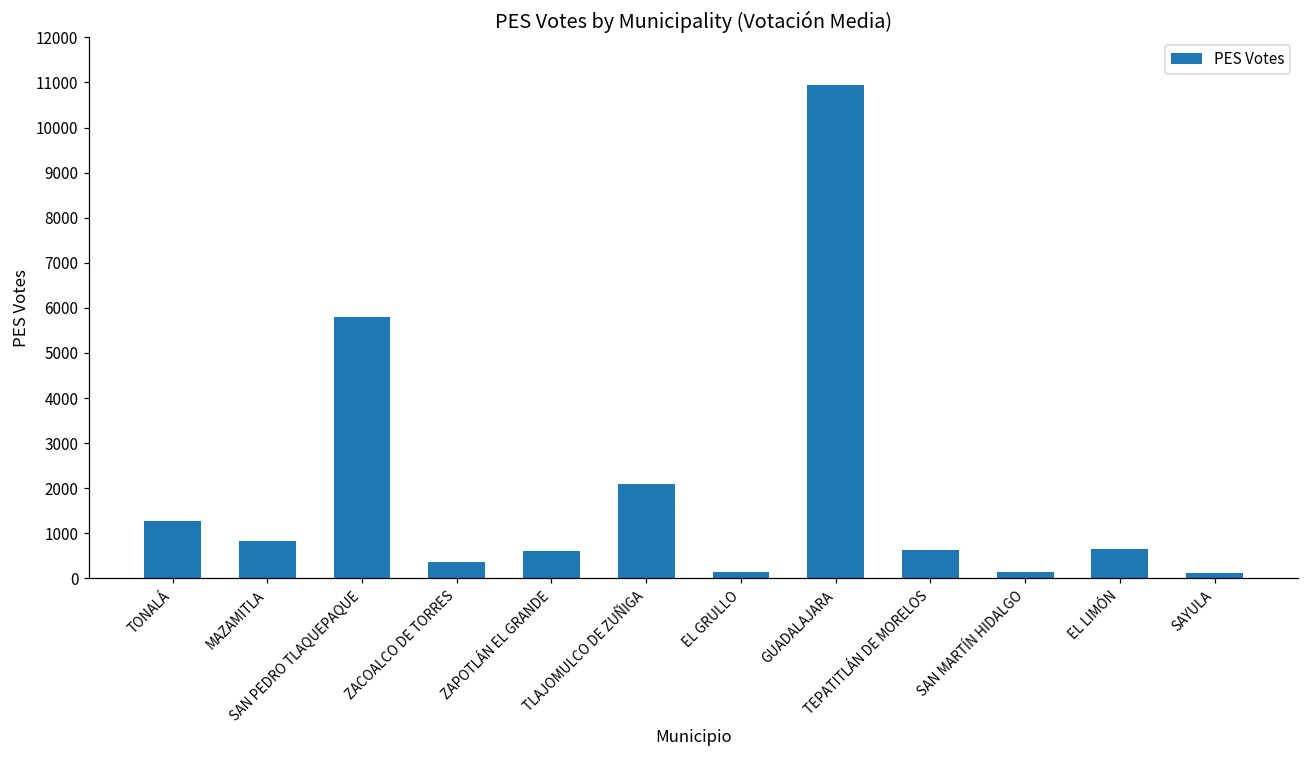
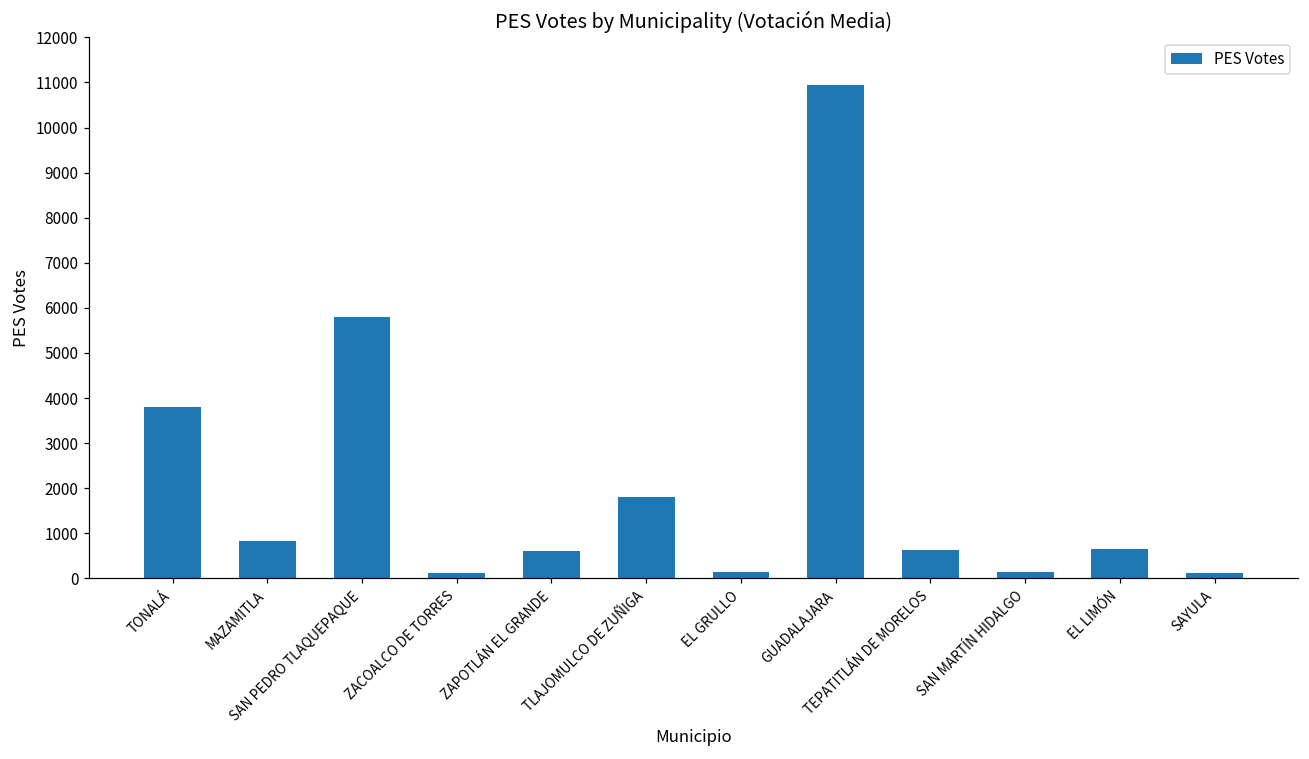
TONALÁ: 1300 -> 3800
ZACOALCO DE TORRES: 400 -> 100
TLAJOMULCO DE ZUÑIGA: 2100 -> 1800
